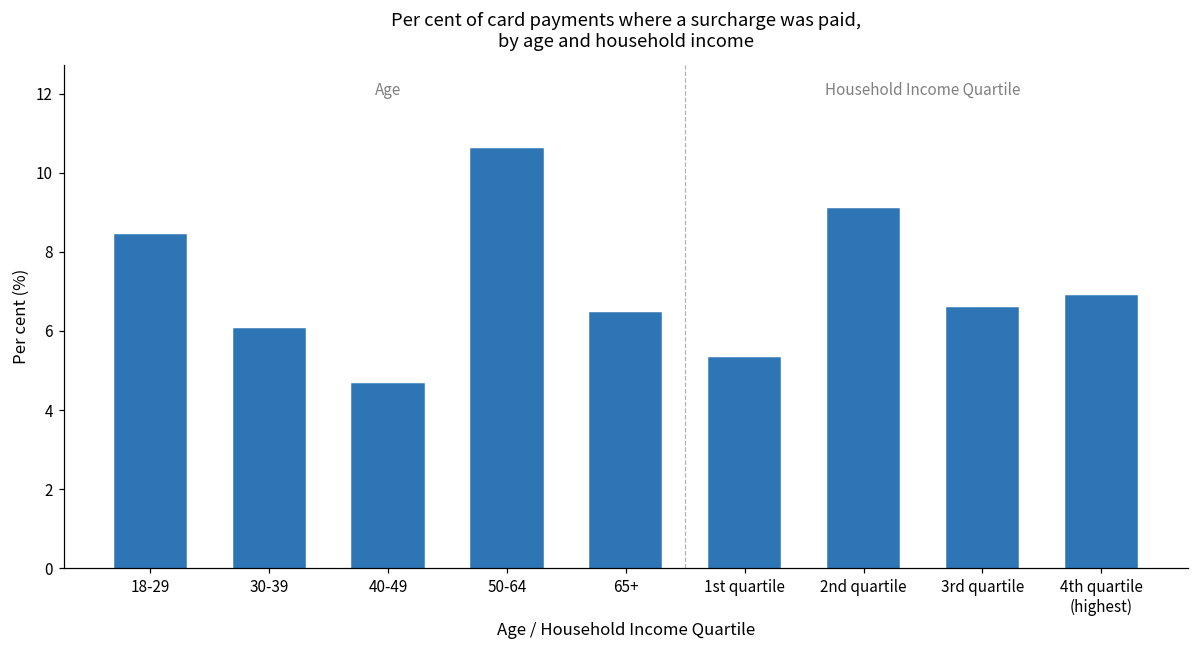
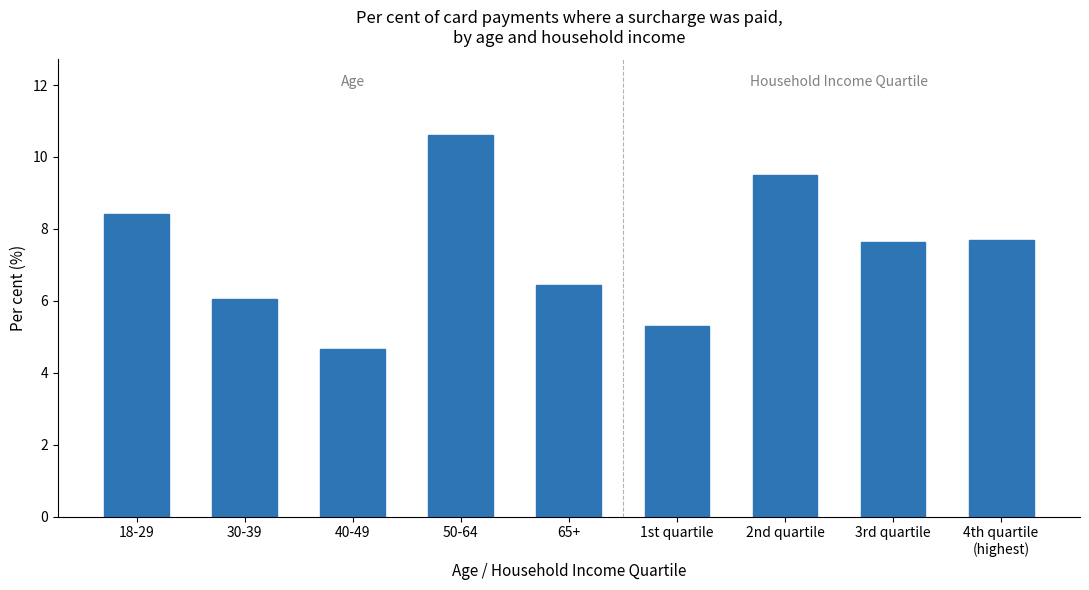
2nd quartile: 9.1 -> 9.5
3rd quartile: 6.6 -> 7.6
4th quartile (highest): 6.9 -> 7.7
